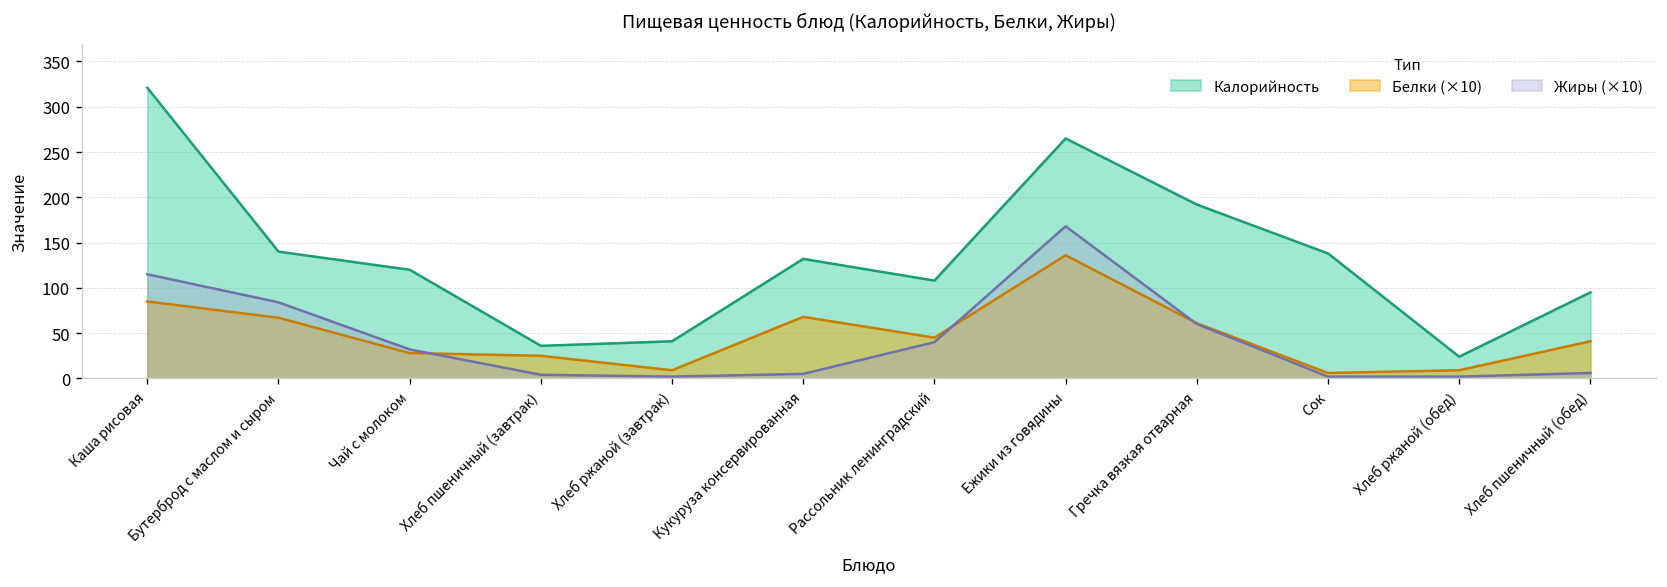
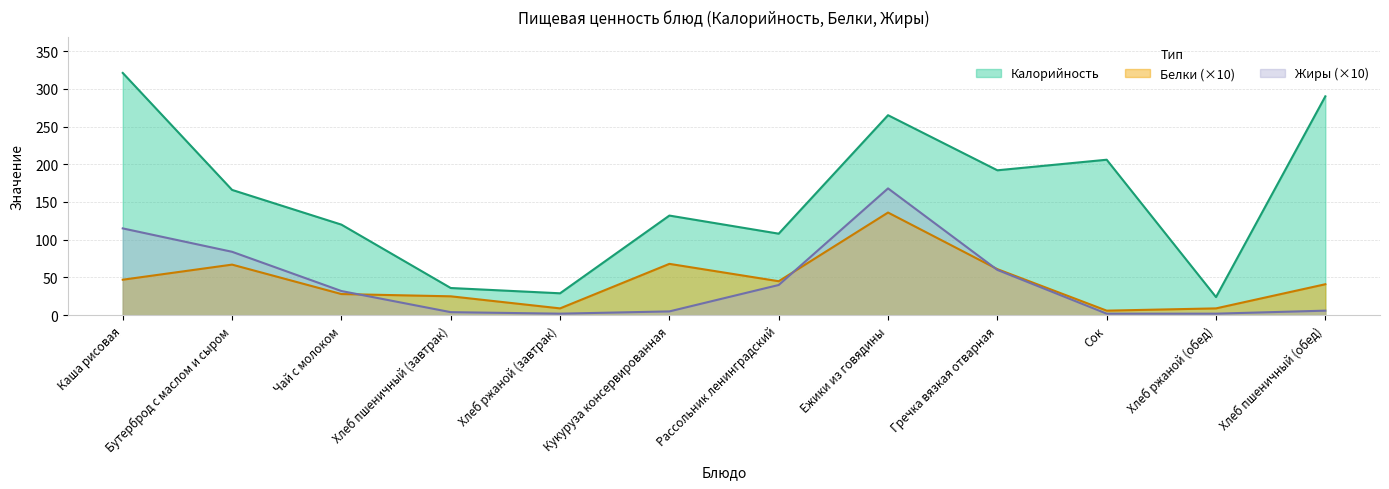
Белки (×10), Каша рисовая: 90 -> 50
Калорийность, Бутерброд с маслом и сыром: 140 -> 170
Калорийность, Хлеб ржаной (завтрак): 40 -> 30
Калорийность, Сок: 140 -> 210
Калорийность, Хлеб пшеничный (обед): 100 -> 290
